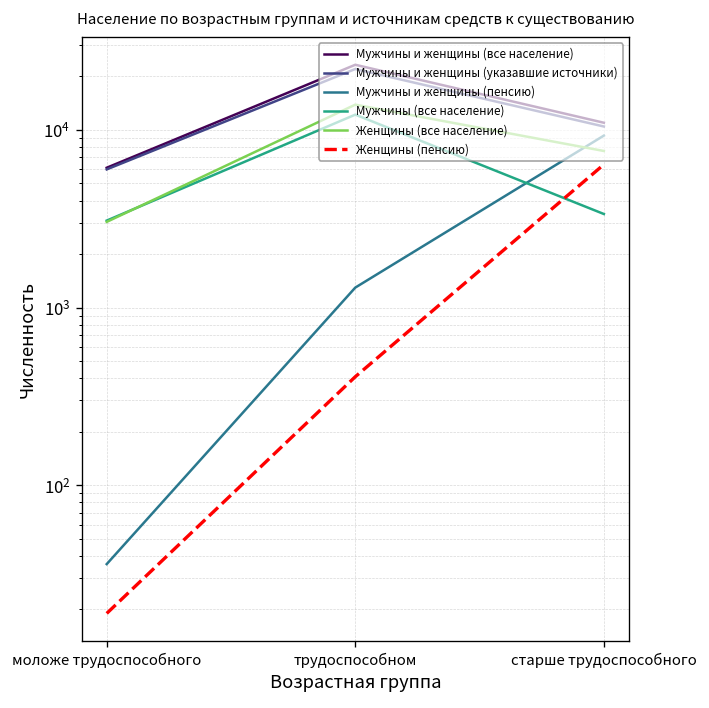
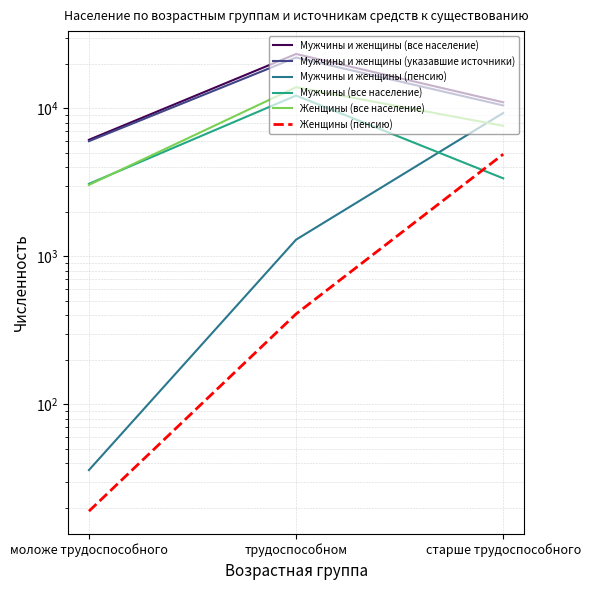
Женщины (пенсию), старше трудоспособного: 6400 -> 4900
